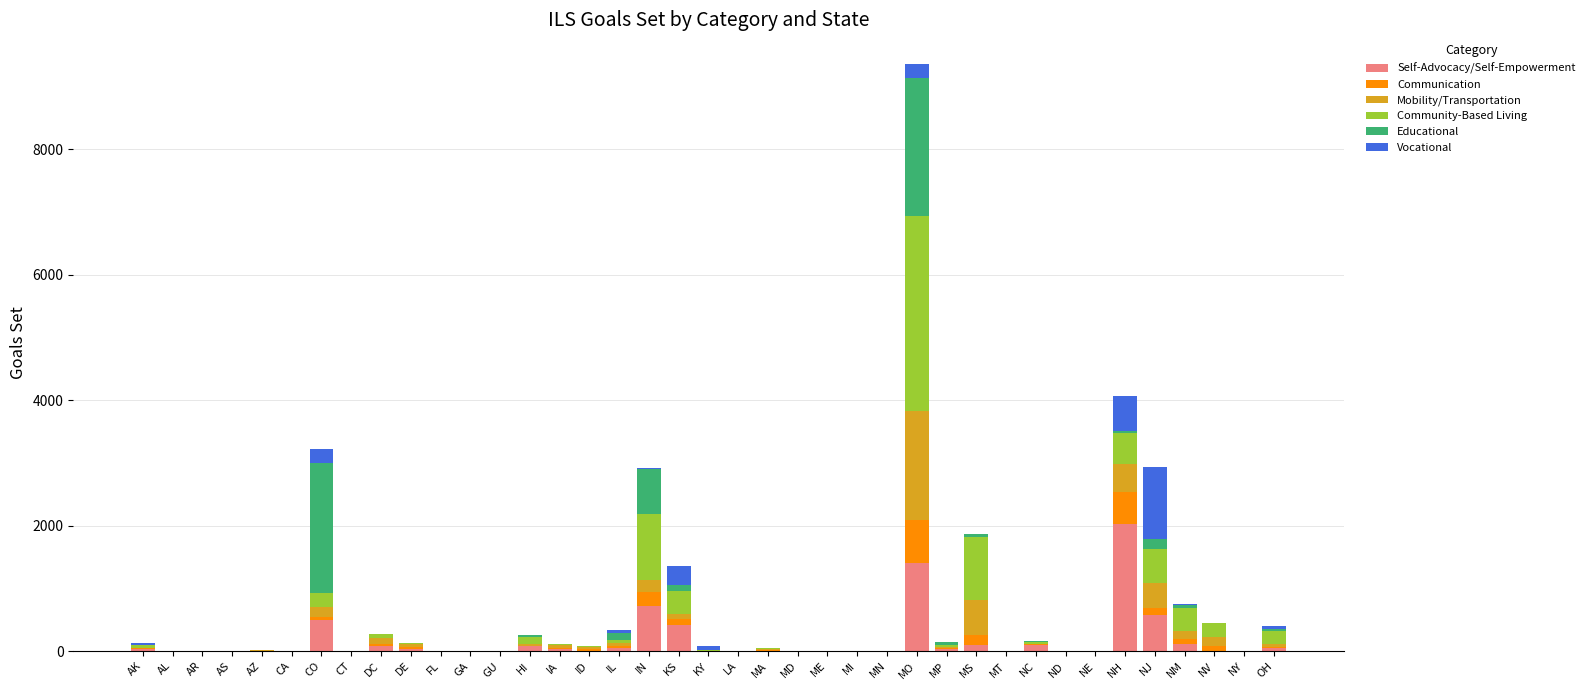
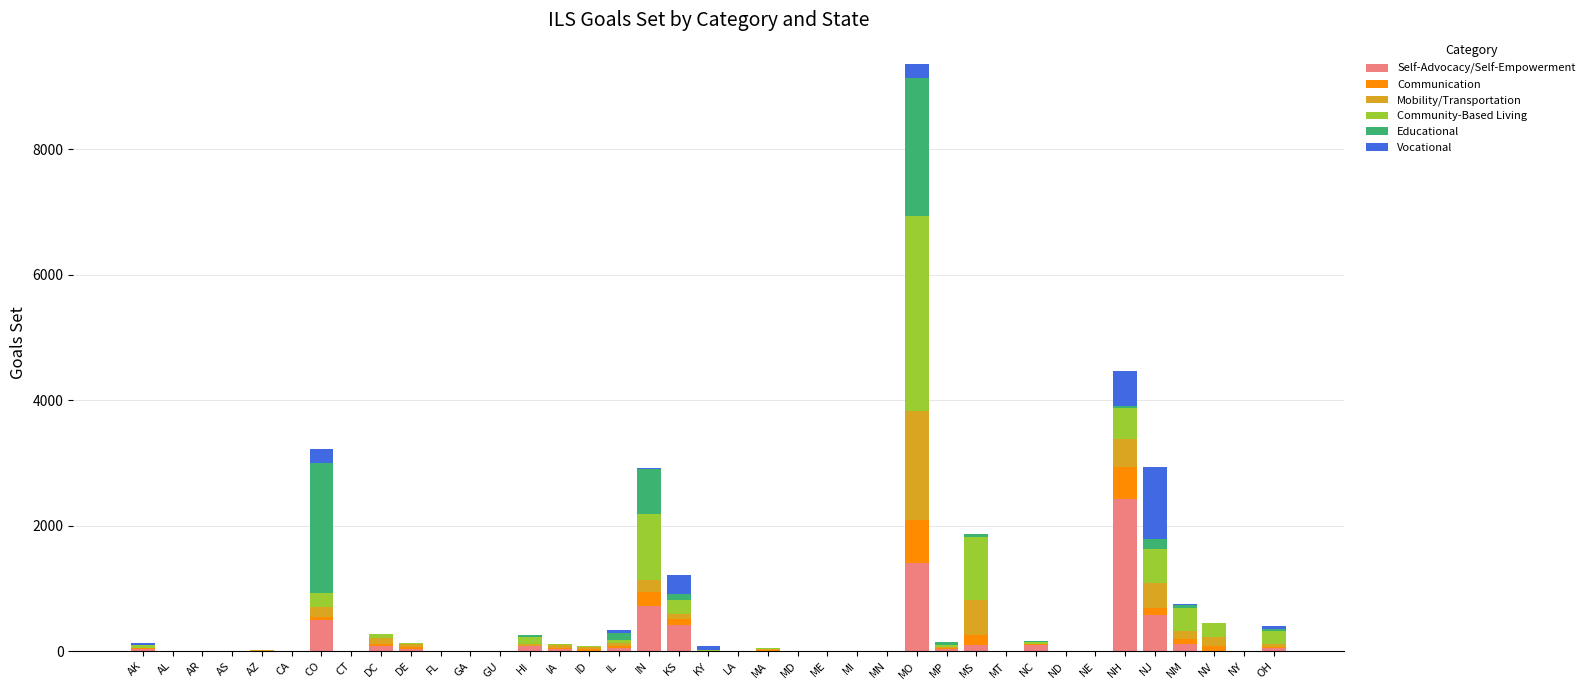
Community-Based Living, KS: 400 -> 200
Self-Advocacy/Self-Empowerment, NH: 2000 -> 2400
